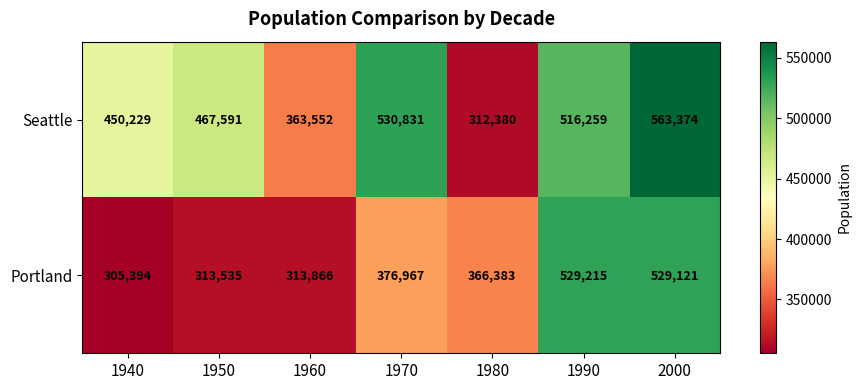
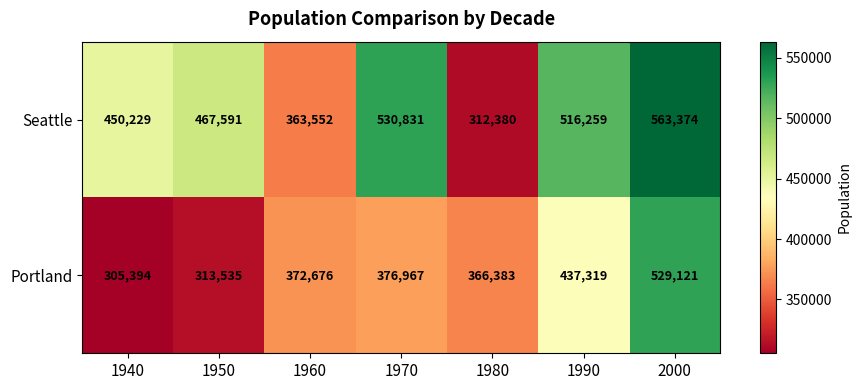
Portland, 1960: 313,866 -> 372,676
Portland, 1990: 529,215 -> 437,319
